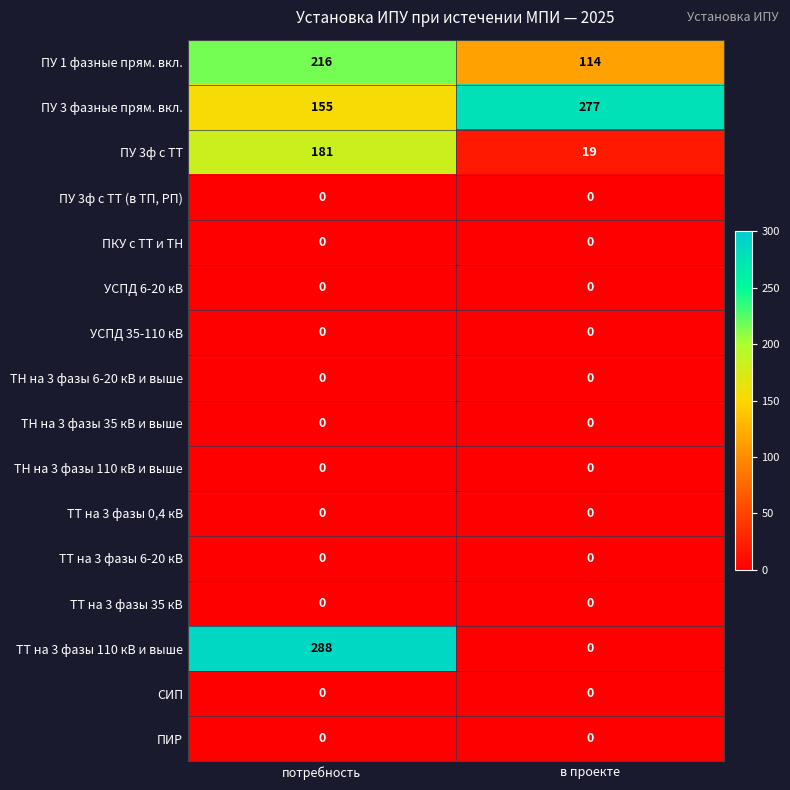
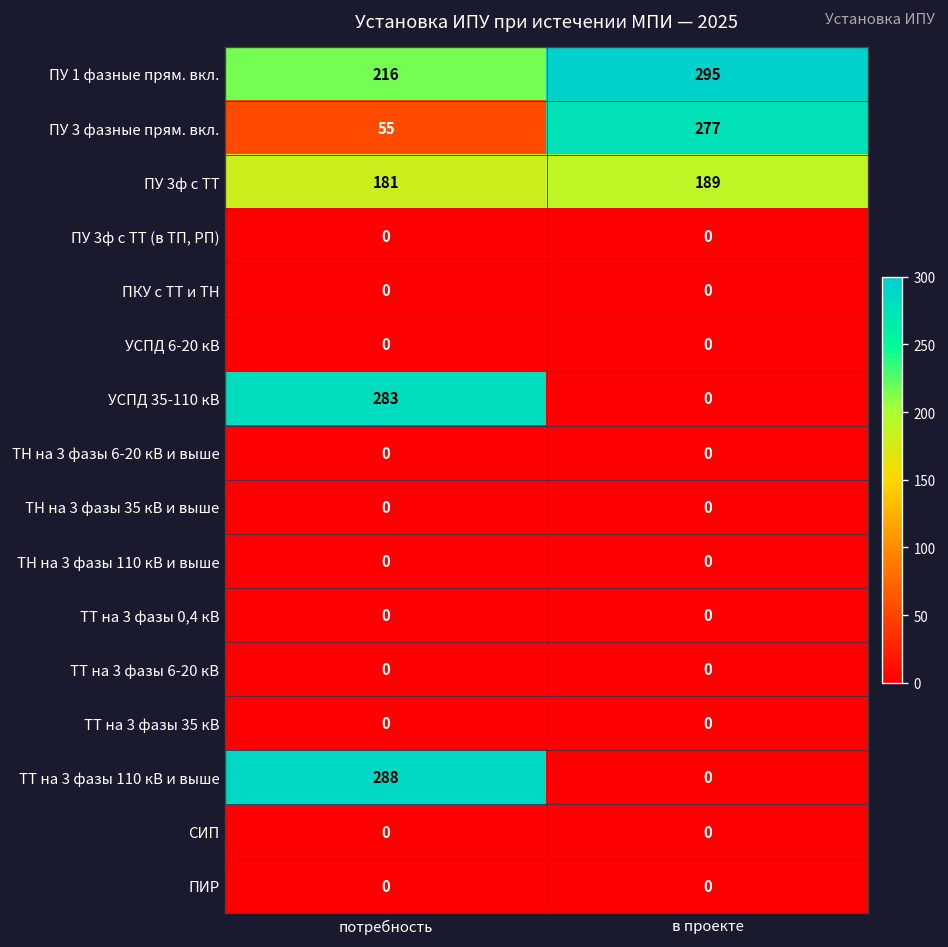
ПУ 1 фазные прям. вкл., в проекте: 114 -> 295
ПУ 3 фазные прям. вкл., потребность: 155 -> 55
ПУ 3ф с ТТ, в проекте: 19 -> 189
УСПД 35-110 кВ, потребность: 0 -> 283
